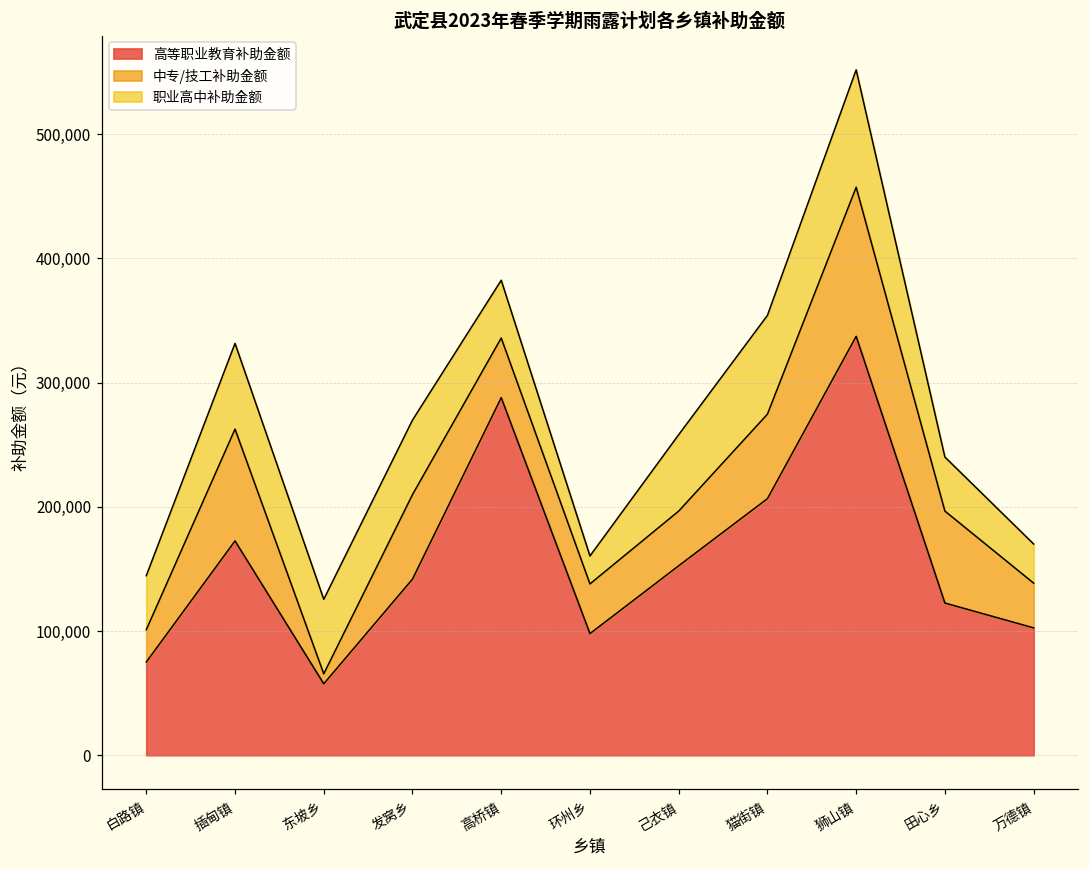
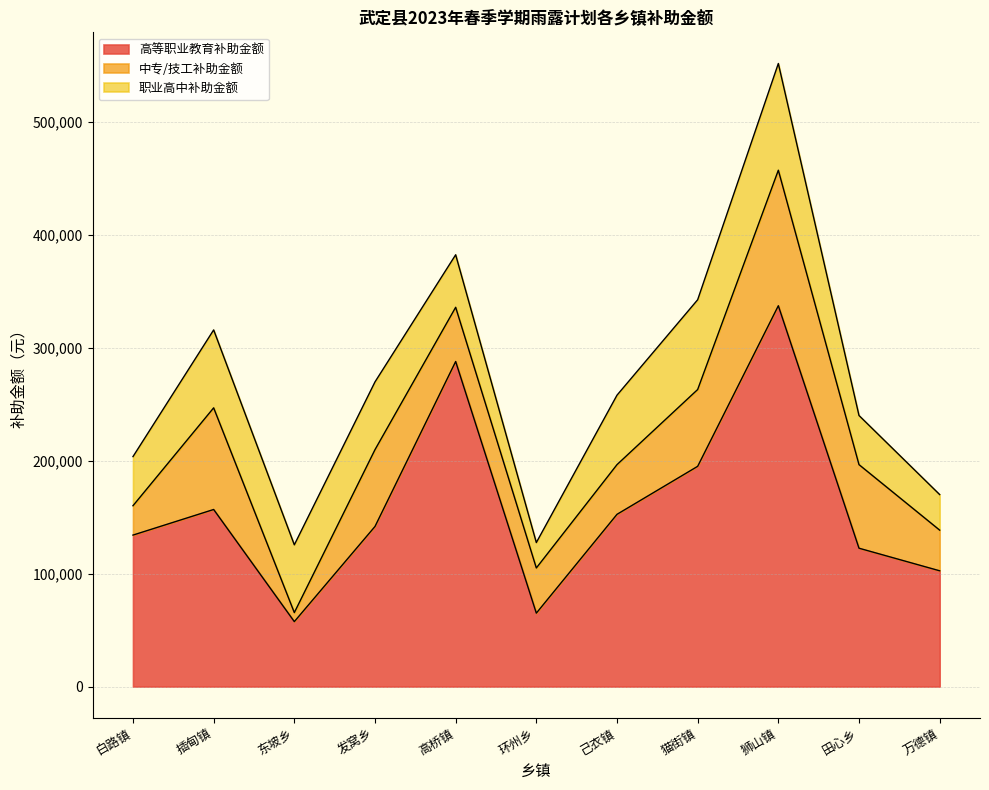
高等职业教育补助金额, 白路镇: 75,000 -> 134,000
高等职业教育补助金额, 插甸镇: 173,000 -> 157,000
高等职业教育补助金额, 环州乡: 98,000 -> 65,000
高等职业教育补助金额, 猫街镇: 207,000 -> 195,000
